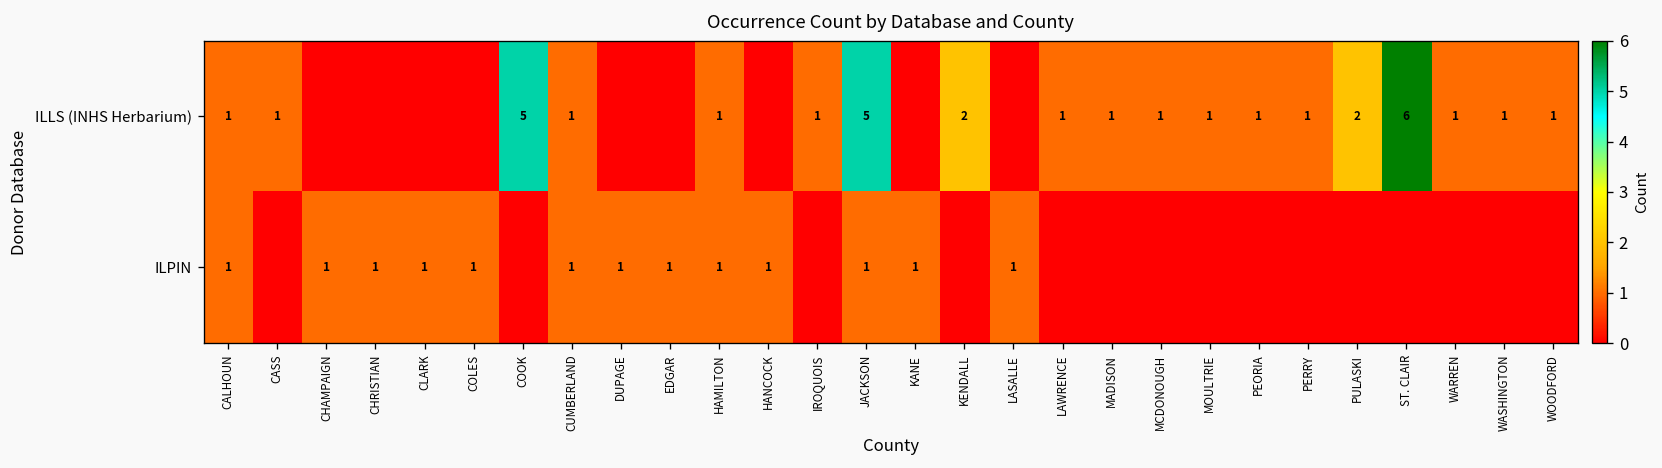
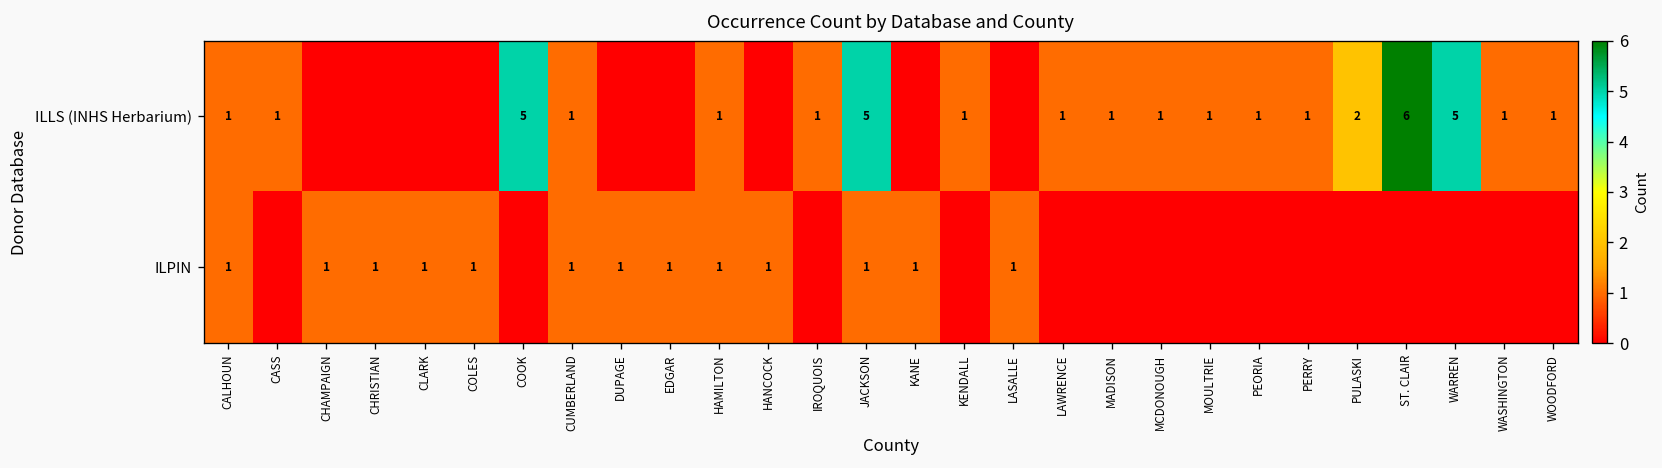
ILLS (INHS Herbarium), KENDALL: 2 -> 1
ILLS (INHS Herbarium), WARREN: 1 -> 5
